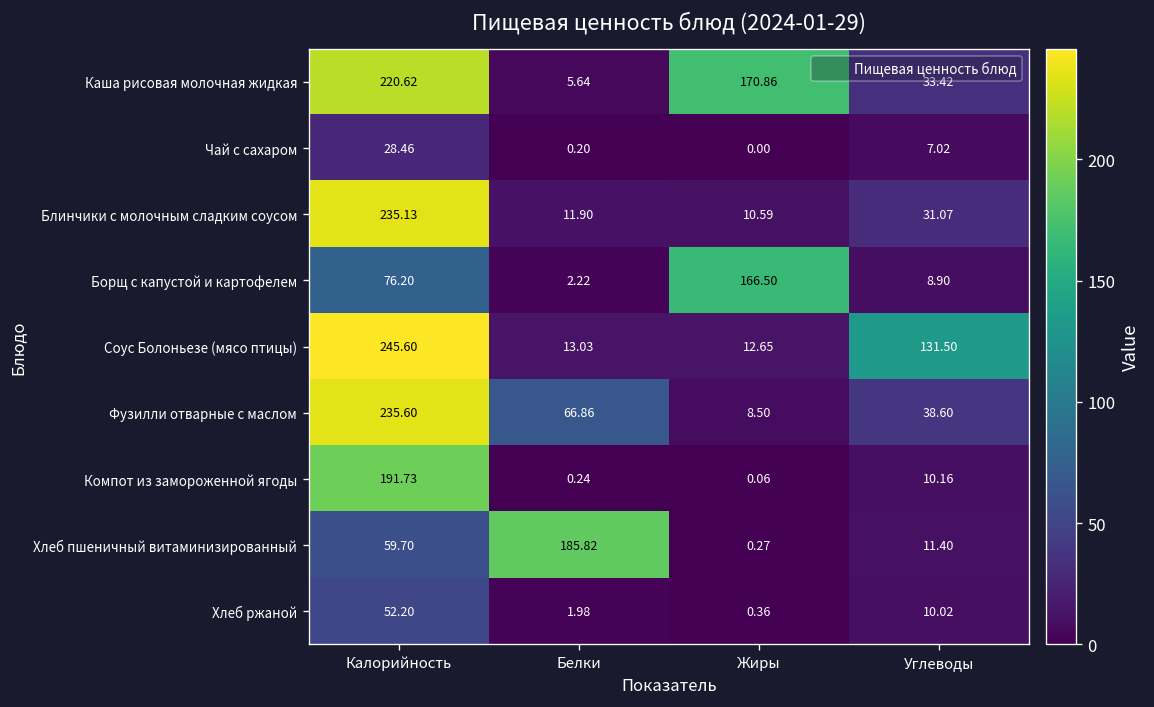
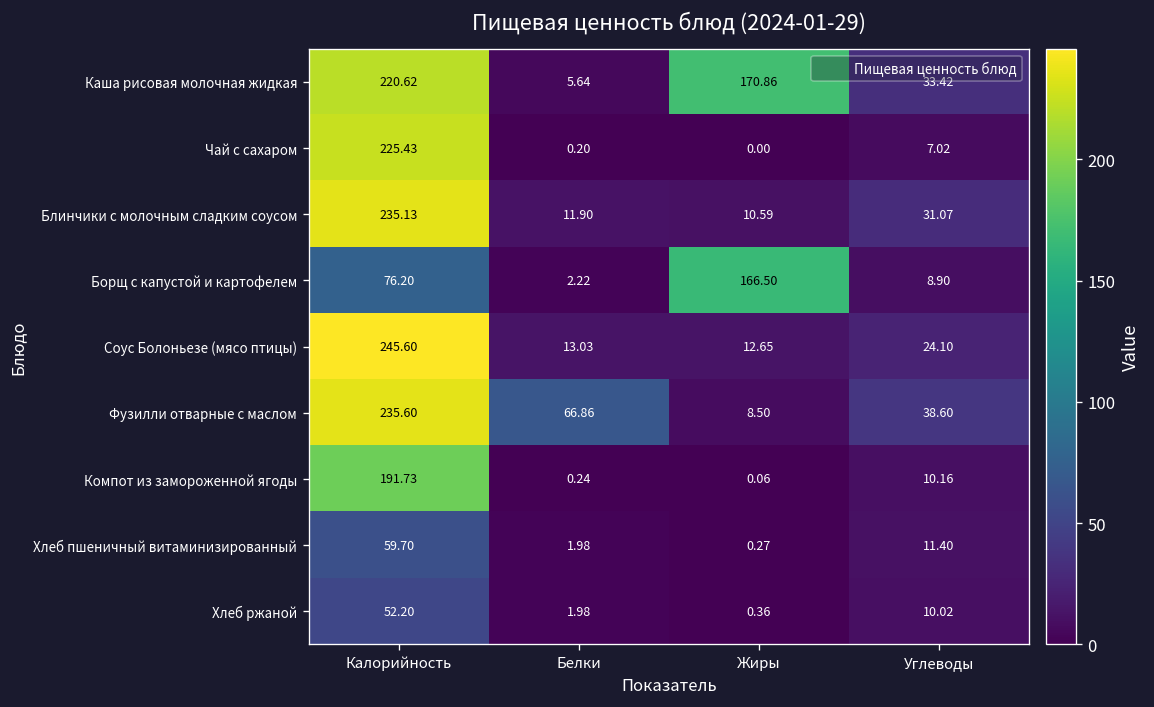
Чай с сахаром, Калорийность: 28.46 -> 225.43
Соус Болоньезе (мясо птицы), Углеводы: 131.50 -> 24.10
Хлеб пшеничный витаминизированный, Белки: 185.82 -> 1.98
